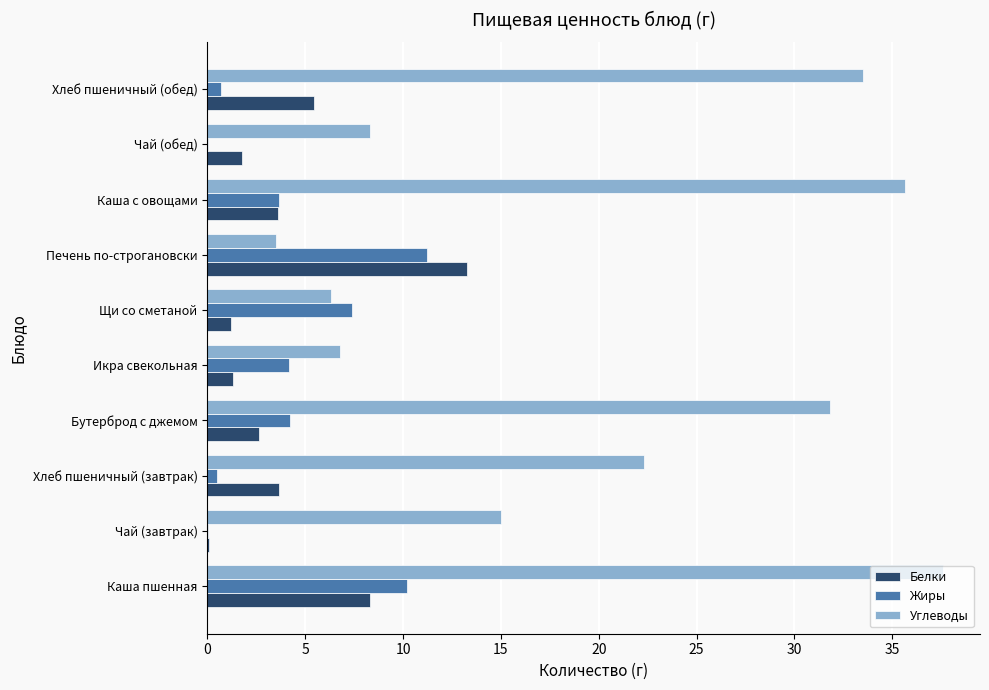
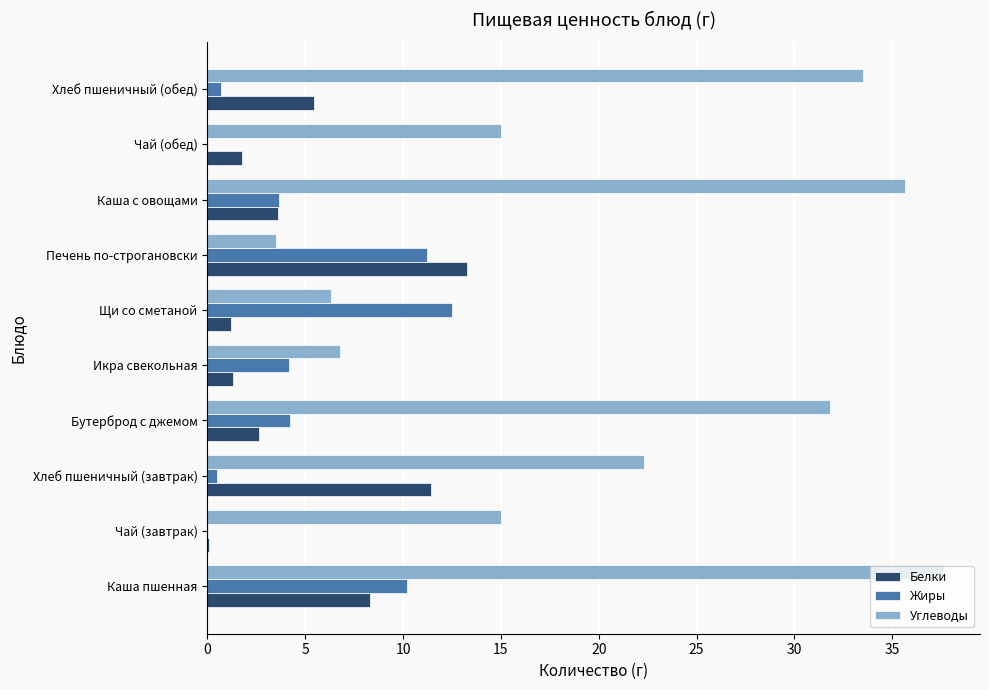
Углеводы, Чай (обед): 8.3 -> 15.0
Жиры, Щи со сметаной: 7.4 -> 12.5
Белки, Хлеб пшеничный (завтрак): 3.6 -> 11.4
